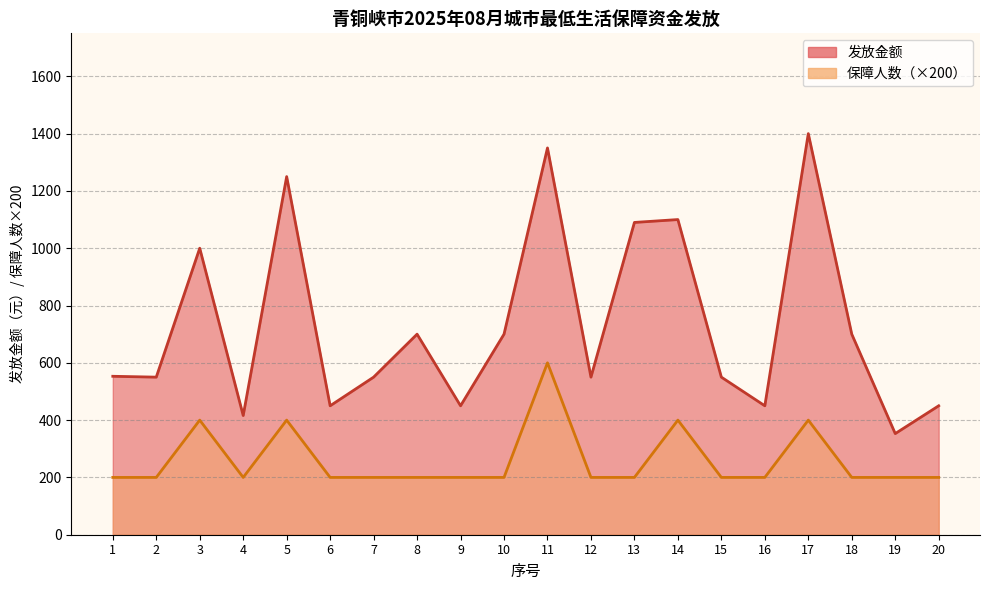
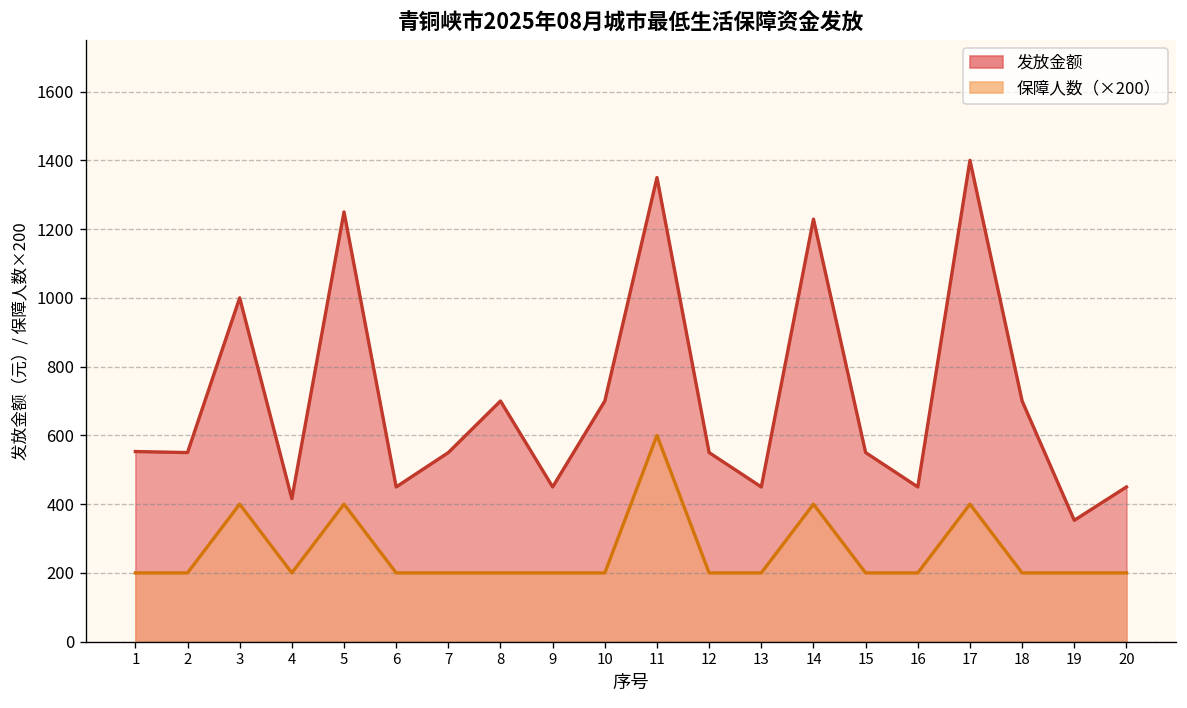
发放金额, 13: 1090 -> 450
发放金额, 14: 1100 -> 1230
